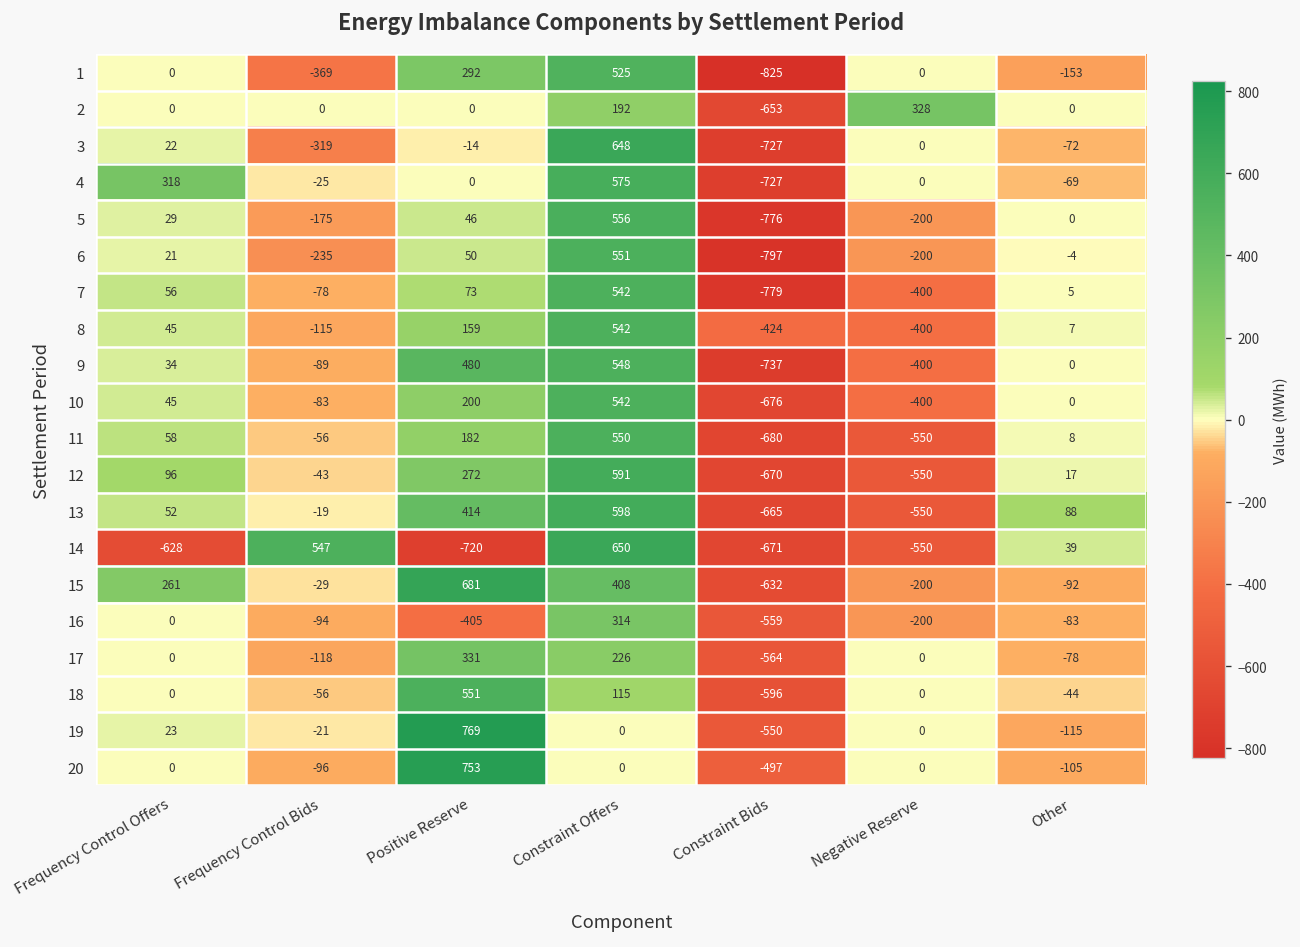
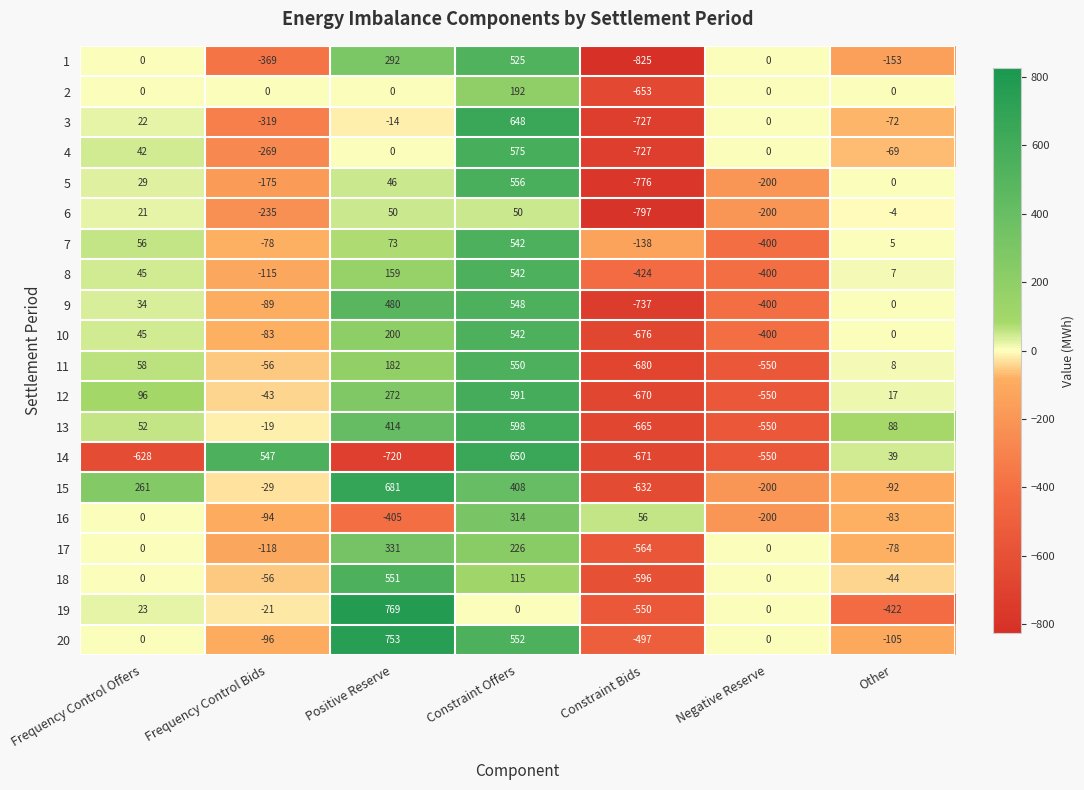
2, Negative Reserve: 328 -> 0
4, Frequency Control Offers: 318 -> 42
4, Frequency Control Bids: -25 -> -269
6, Constraint Offers: 551 -> 50
7, Constraint Bids: -779 -> -138
16, Constraint Bids: -559 -> 56
19, Other: -115 -> -422
20, Constraint Offers: 0 -> 552
